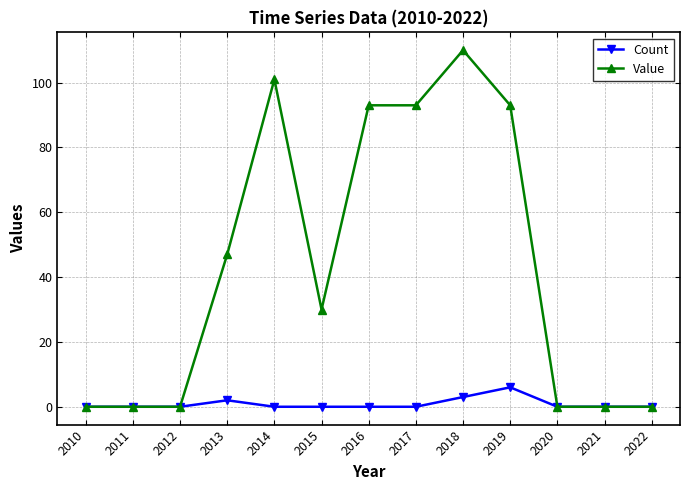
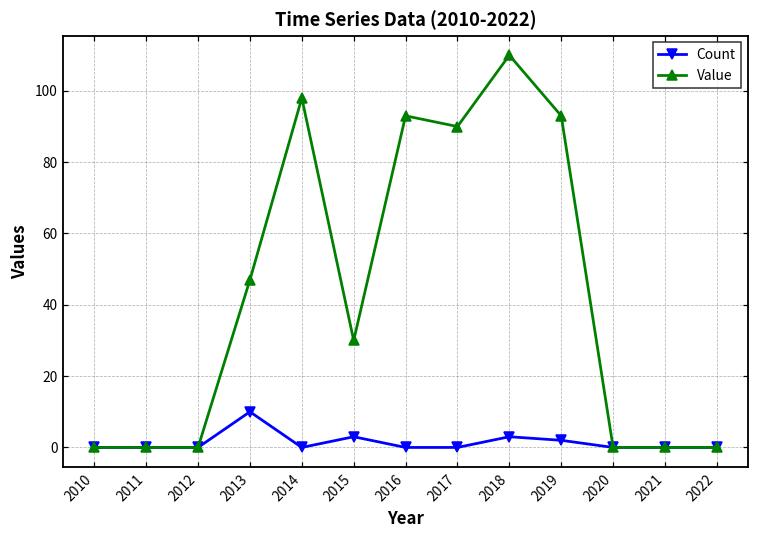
Count, 2013: 2 -> 10
Value, 2014: 101 -> 98
Count, 2015: 0 -> 3
Value, 2017: 93 -> 90
Count, 2019: 6 -> 2
